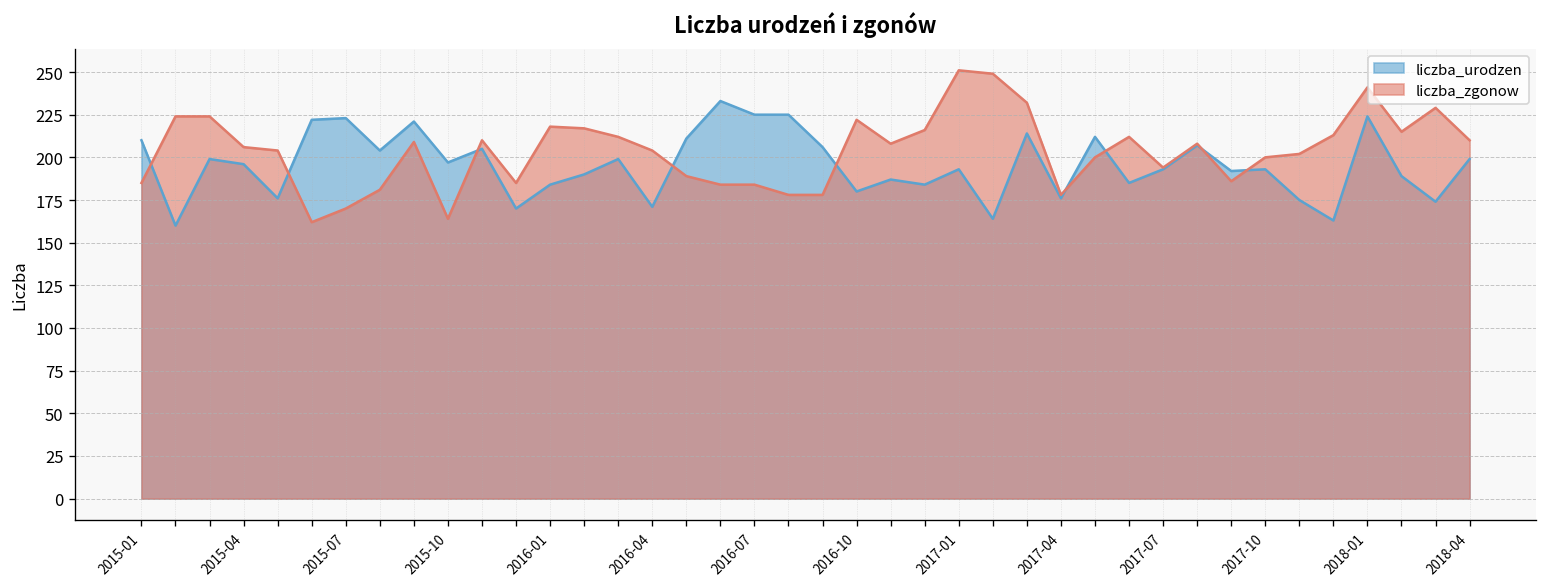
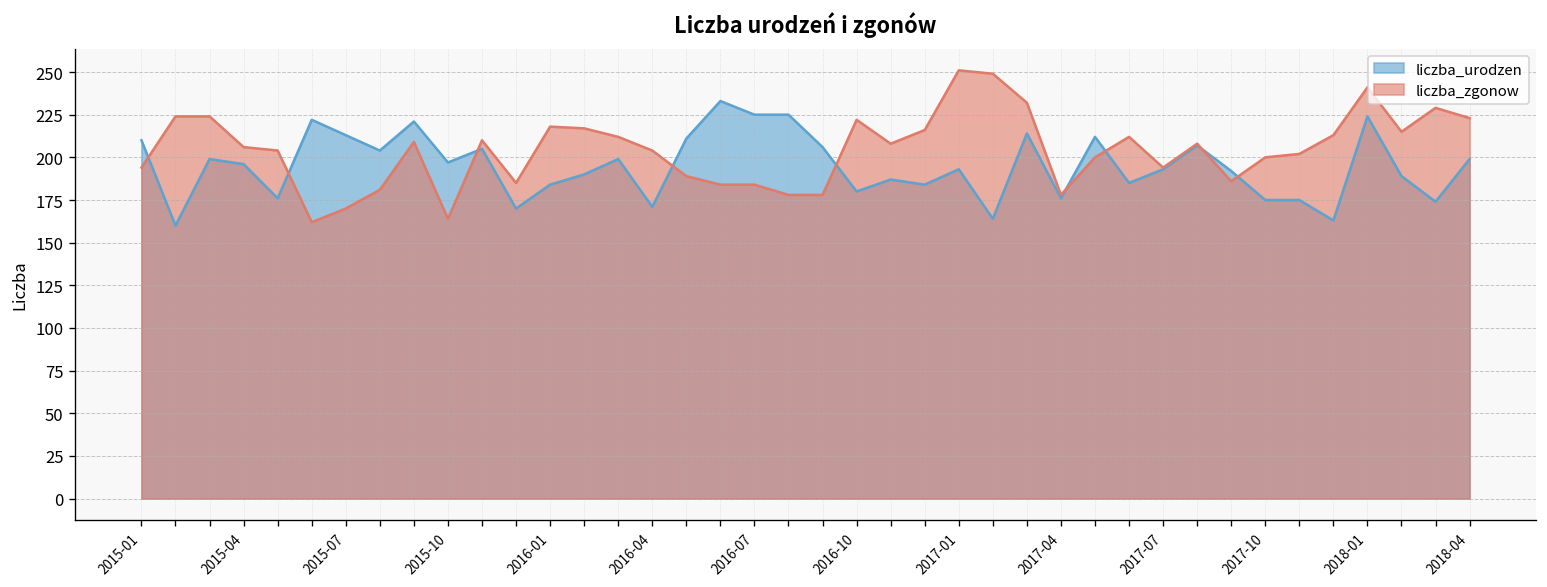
liczba_zgonow, 2015-01: 185 -> 194
liczba_urodzen, 2015-07: 223 -> 213
liczba_urodzen, 2017-10: 193 -> 175
liczba_zgonow, 2018-04: 210 -> 223
